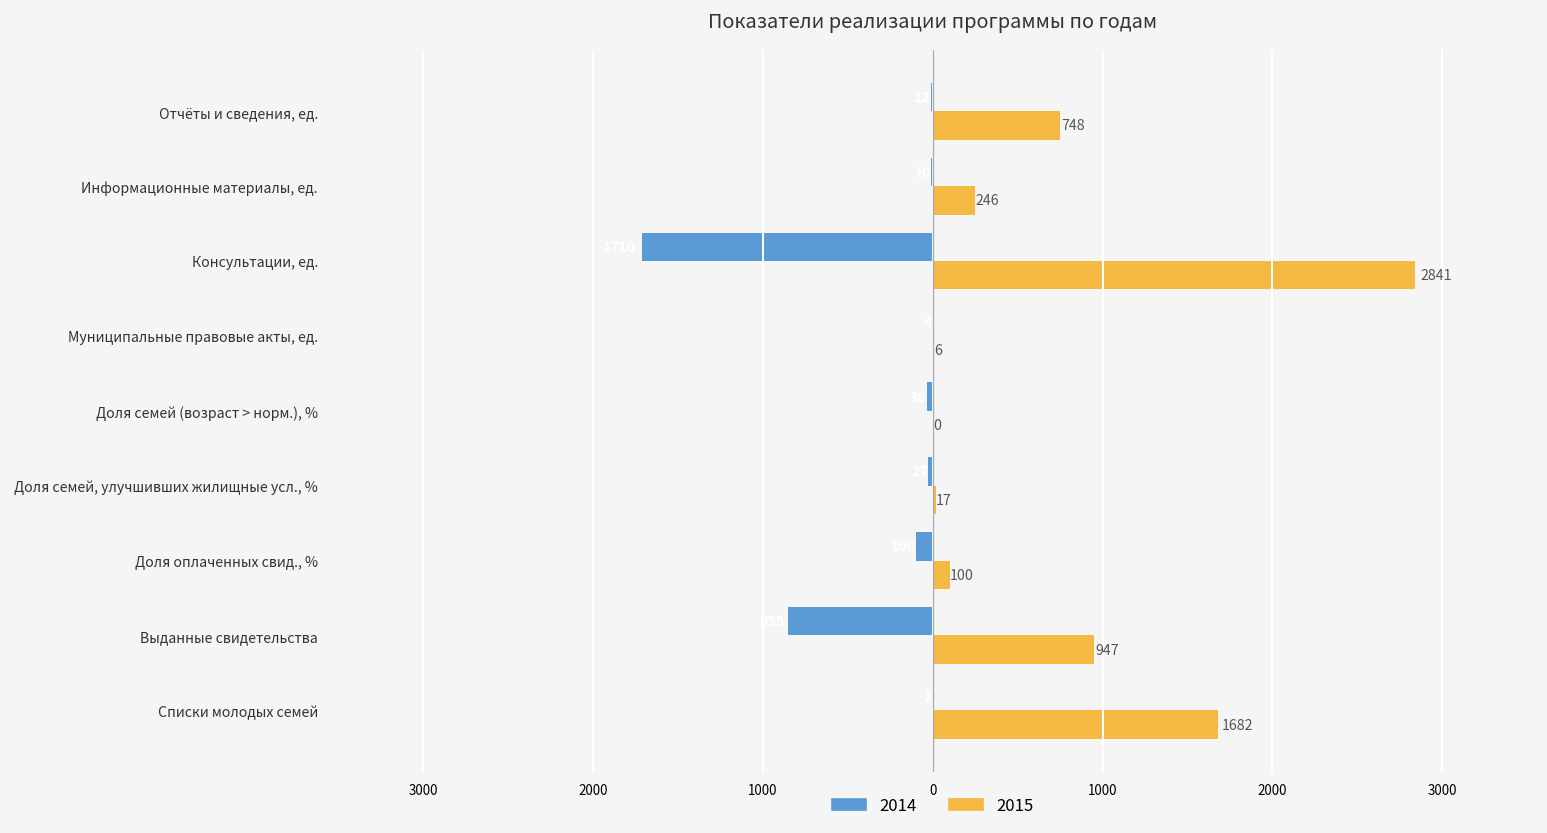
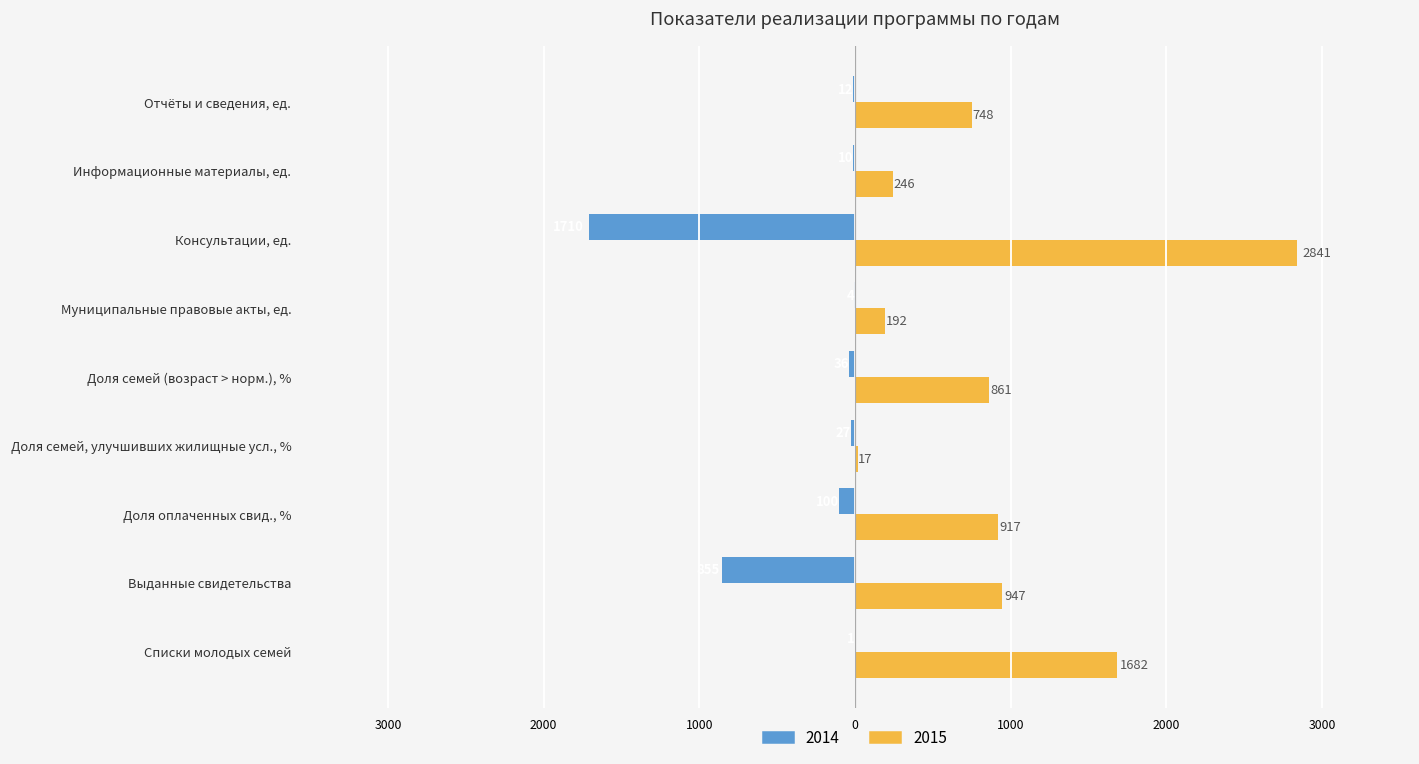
2015, Муниципальные правовые акты, ед.: 6 -> 192
2015, Доля семей (возраст > норм.), %: 0 -> 861
2015, Доля оплаченных свид., %: 100 -> 917
